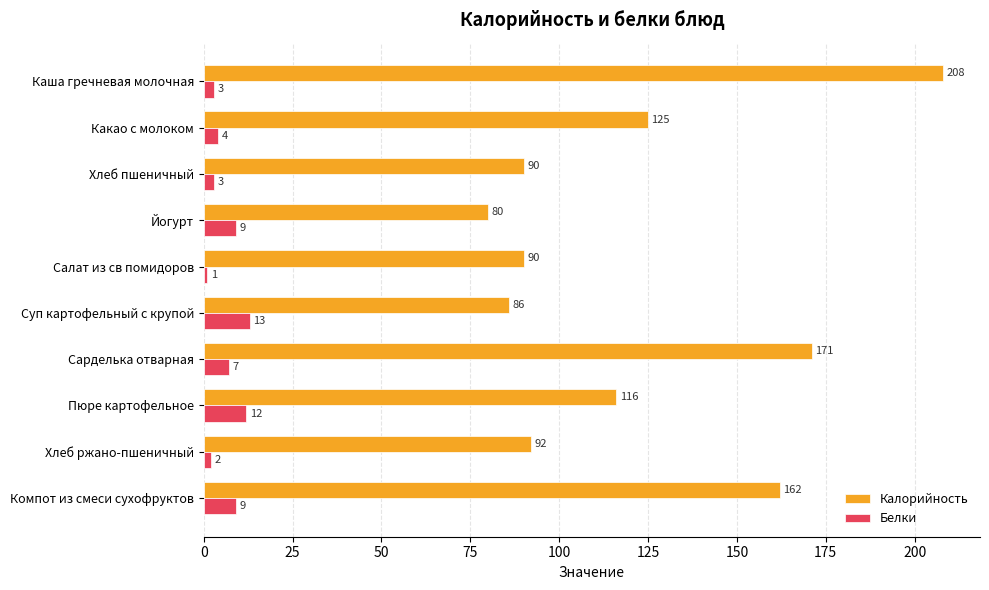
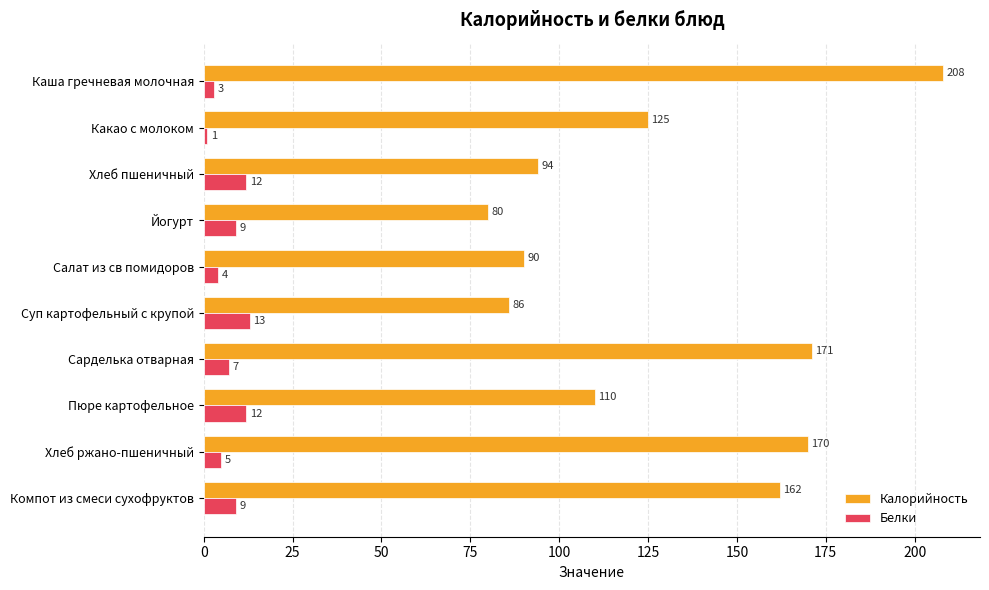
Белки, Какао с молоком: 4 -> 1
Калорийность, Хлеб пшеничный: 90 -> 94
Белки, Хлеб пшеничный: 3 -> 12
Белки, Салат из св помидоров: 1 -> 4
Калорийность, Пюре картофельное: 116 -> 110
Калорийность, Хлеб ржано-пшеничный: 92 -> 170
Белки, Хлеб ржано-пшеничный: 2 -> 5
